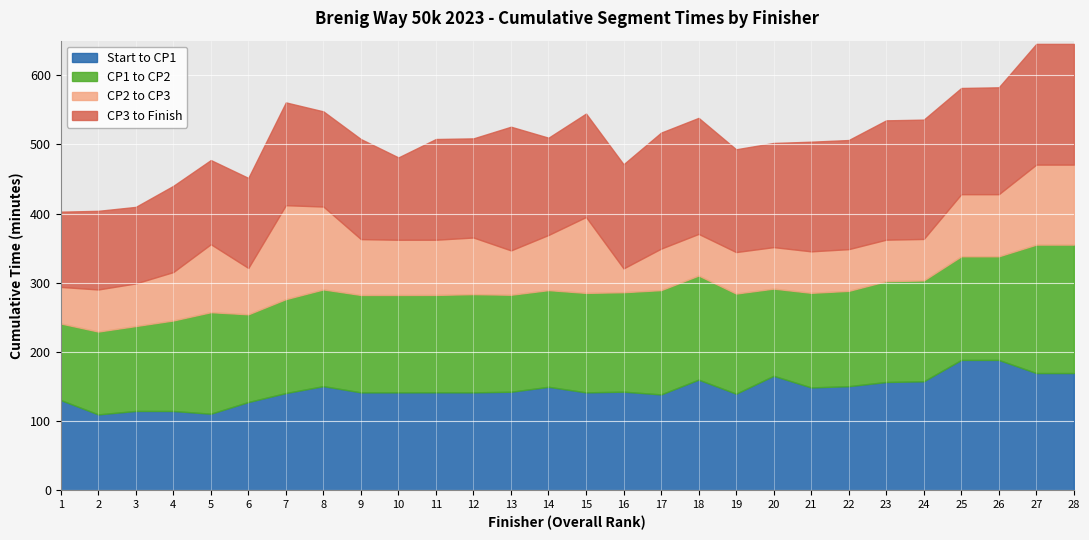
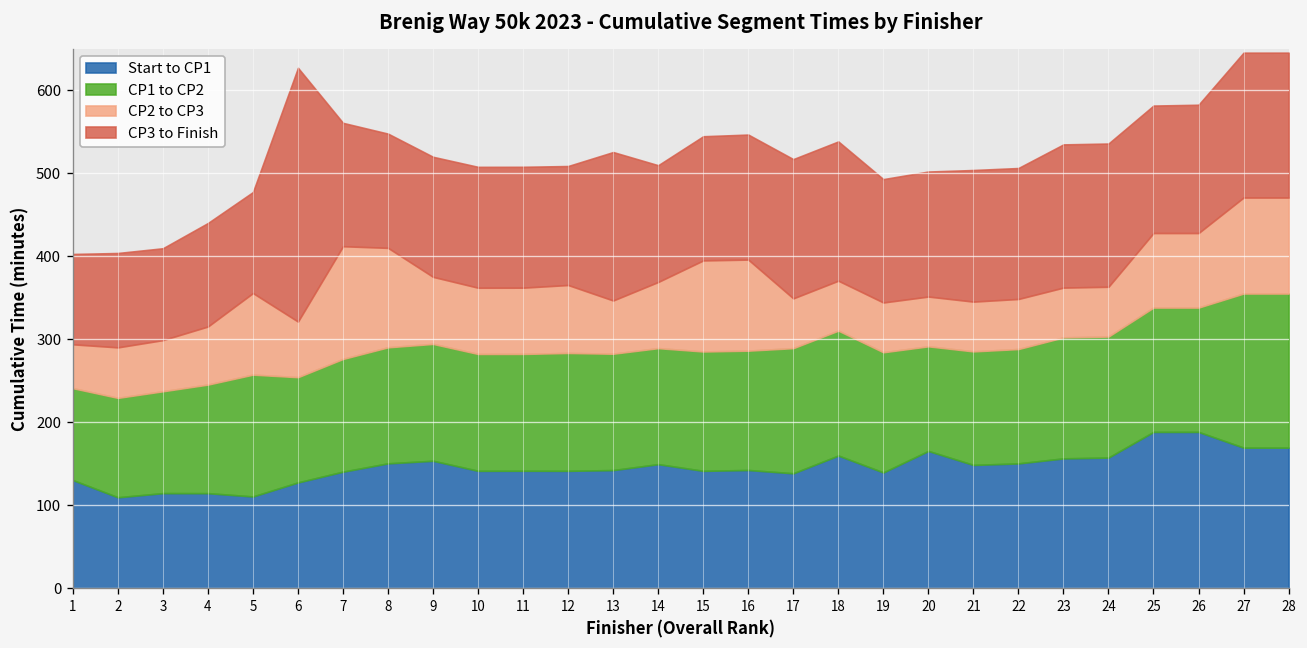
CP3 to Finish, 6: 130 -> 310
Start to CP1, 9: 140 -> 150
CP3 to Finish, 10: 120 -> 150
CP2 to CP3, 16: 30 -> 110
